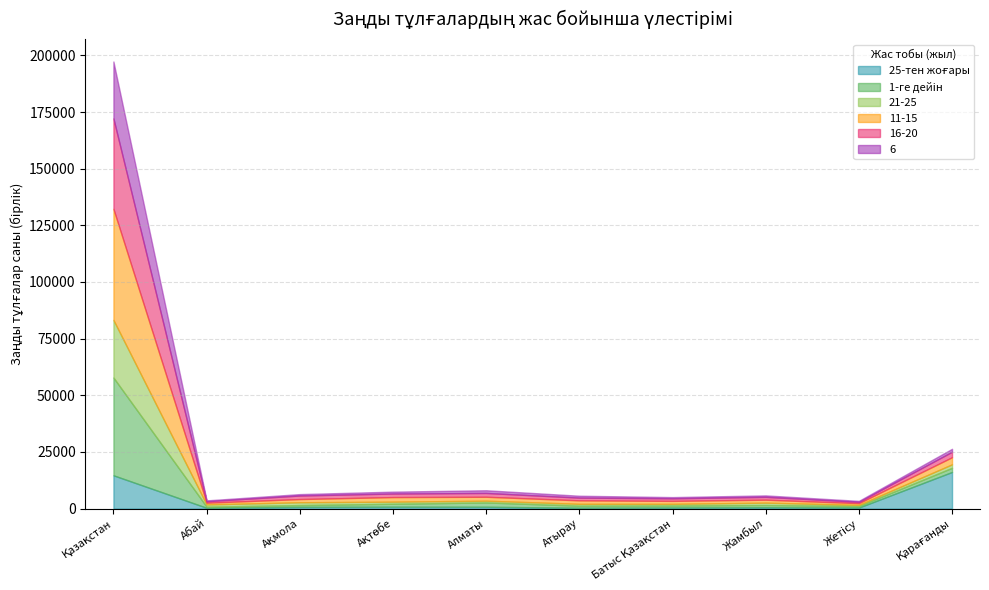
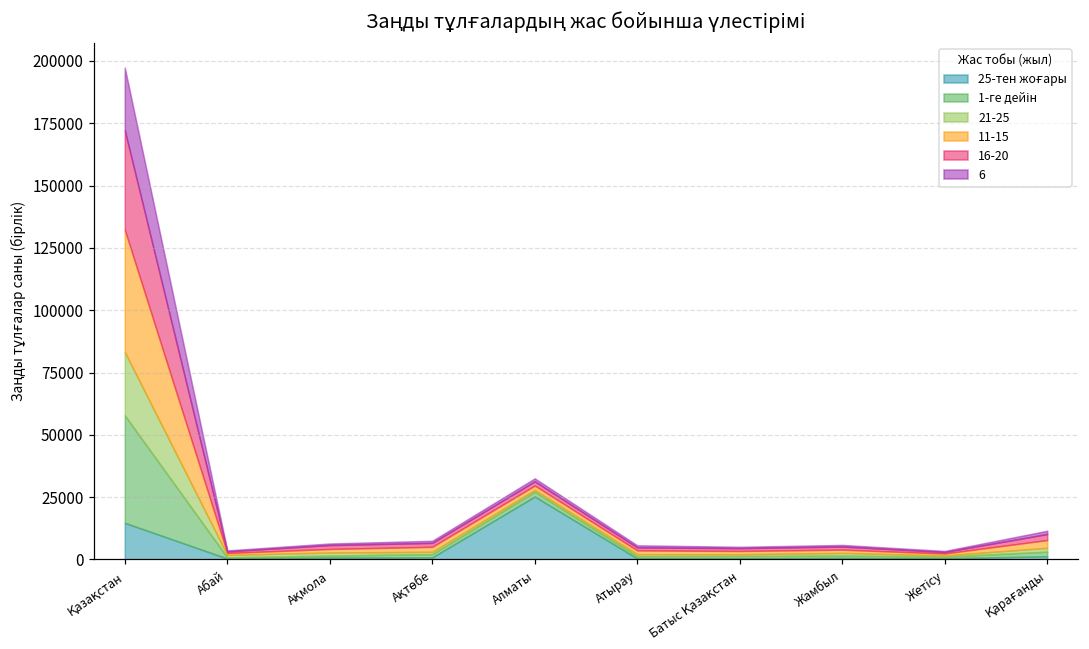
25-тен жоғары, Алматы: 1000 -> 25000
25-тен жоғары, Қарағанды: 16000 -> 1000
